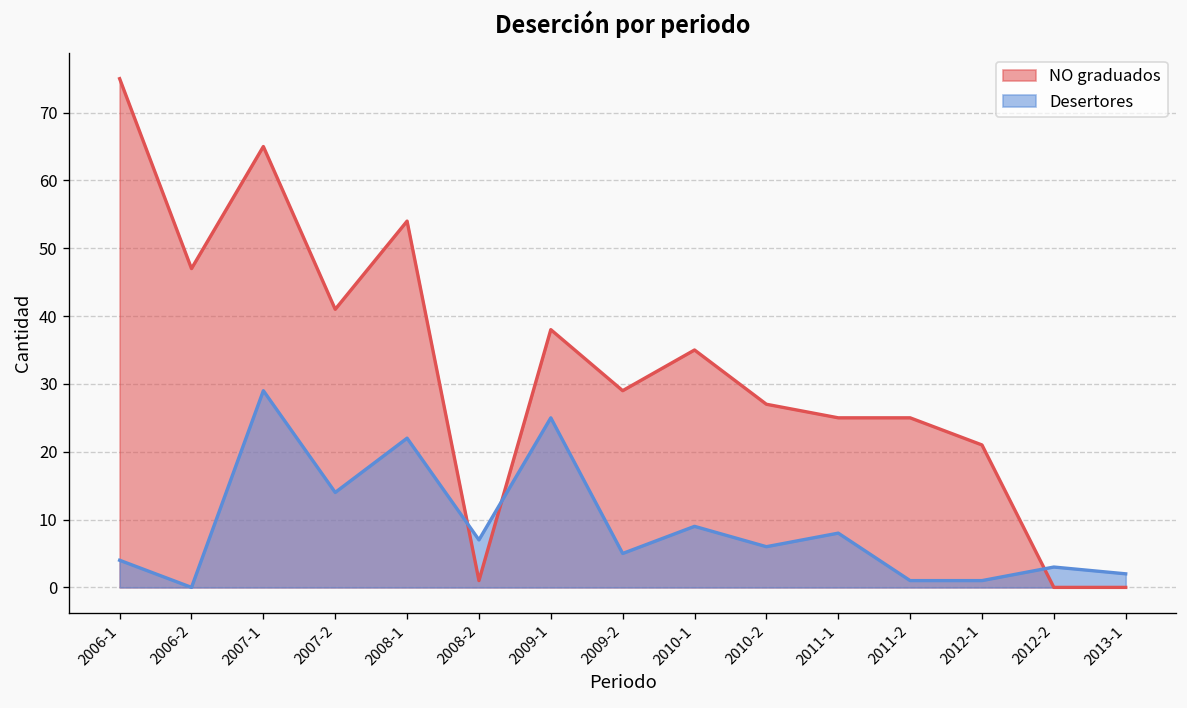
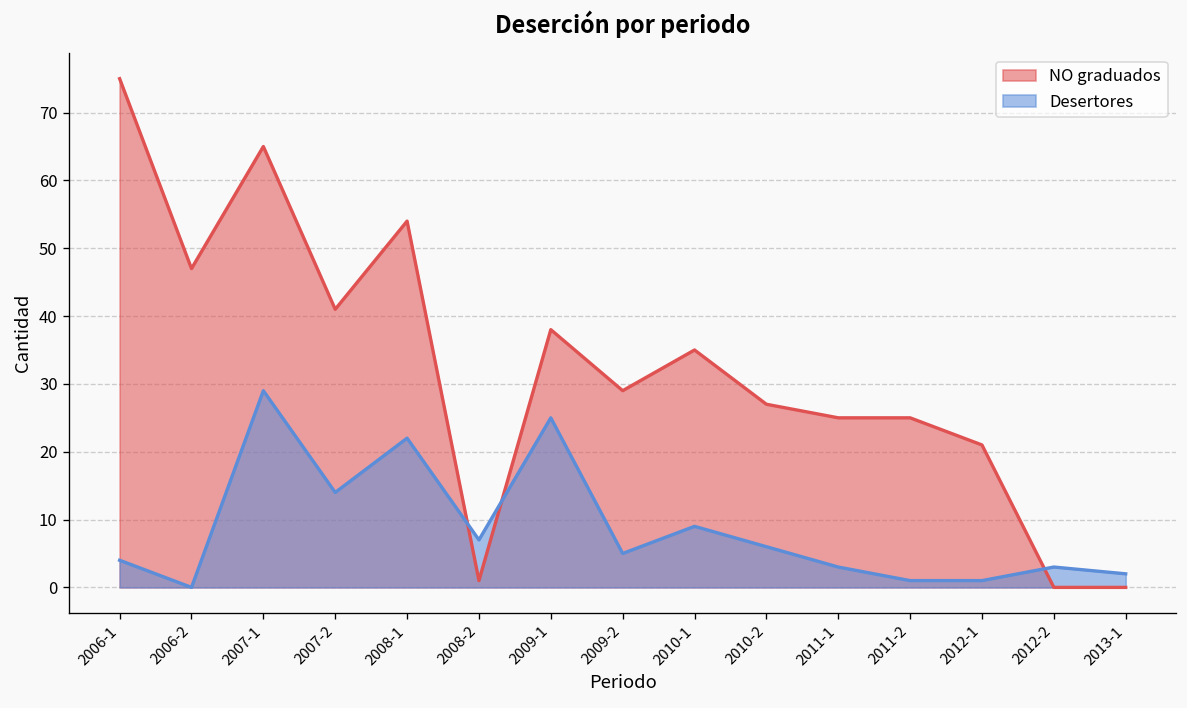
Desertores, 2011-1: 8 -> 3
